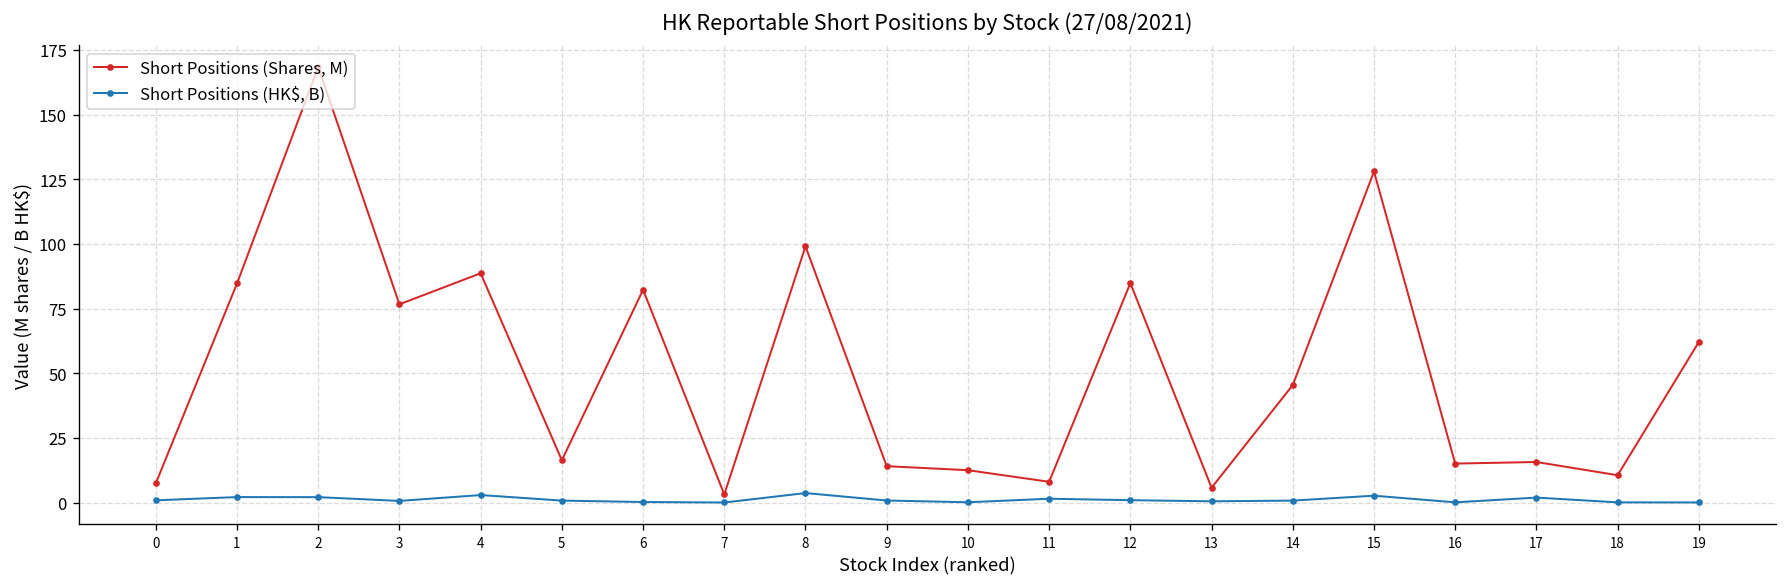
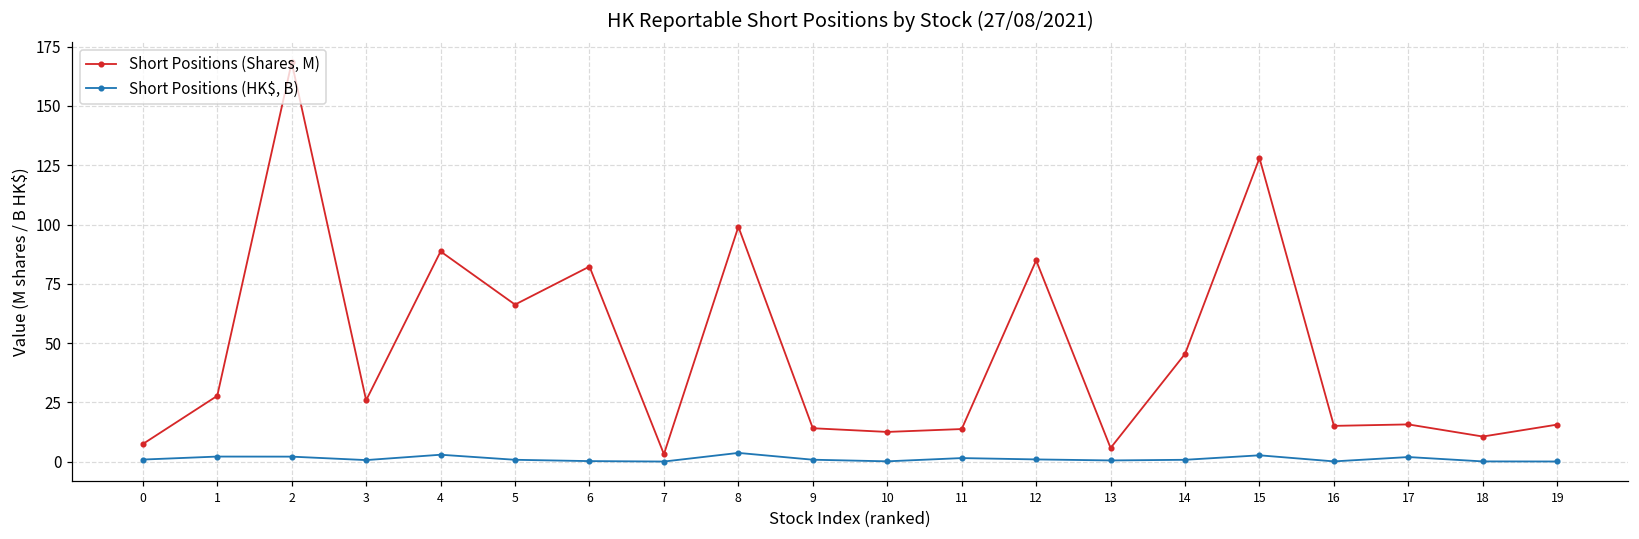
Short Positions (Shares, M), 1: 85 -> 28
Short Positions (Shares, M), 3: 77 -> 26
Short Positions (Shares, M), 5: 16 -> 66
Short Positions (Shares, M), 11: 8 -> 14
Short Positions (Shares, M), 19: 62 -> 16
